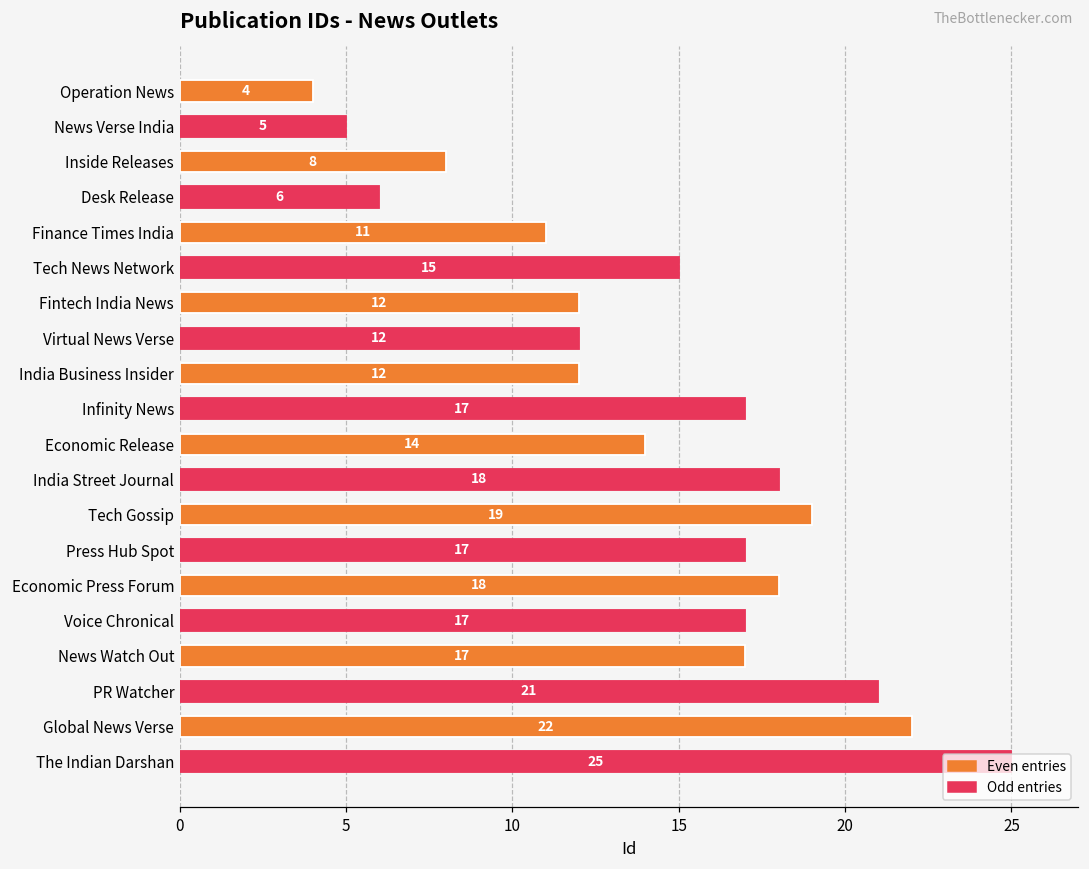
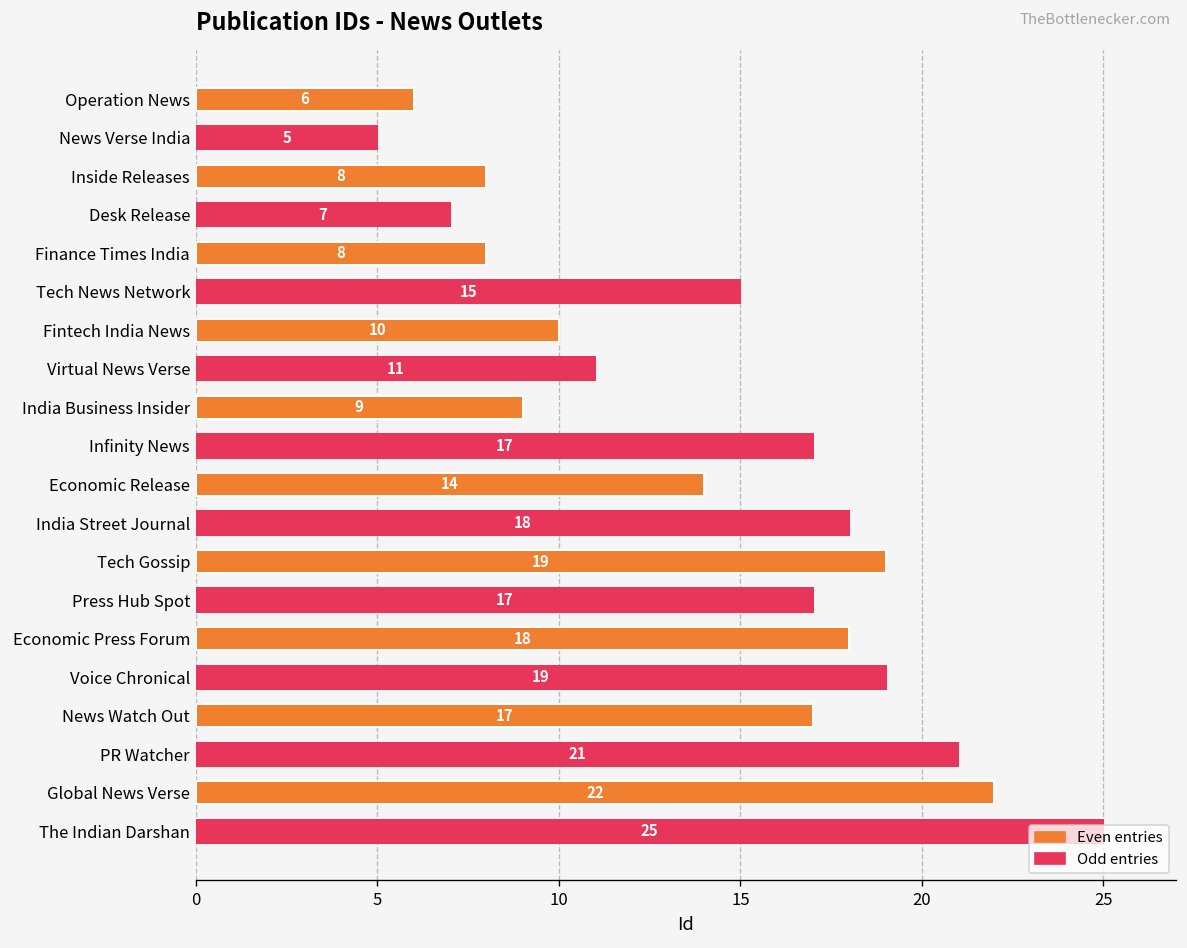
Operation News: 4 -> 6
Desk Release: 6 -> 7
Finance Times India: 11 -> 8
Fintech India News: 12 -> 10
Virtual News Verse: 12 -> 11
India Business Insider: 12 -> 9
Voice Chronical: 17 -> 19
